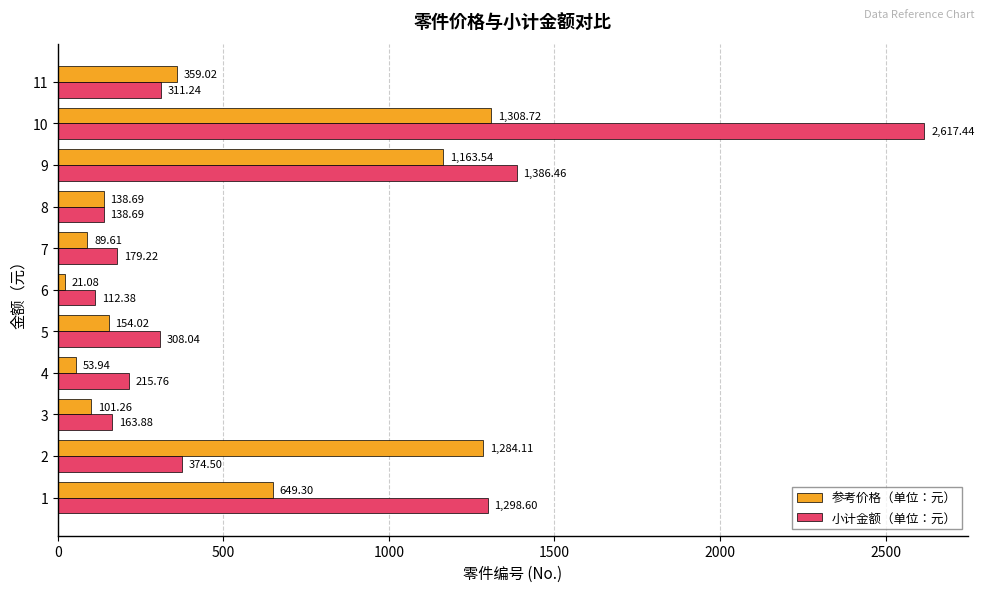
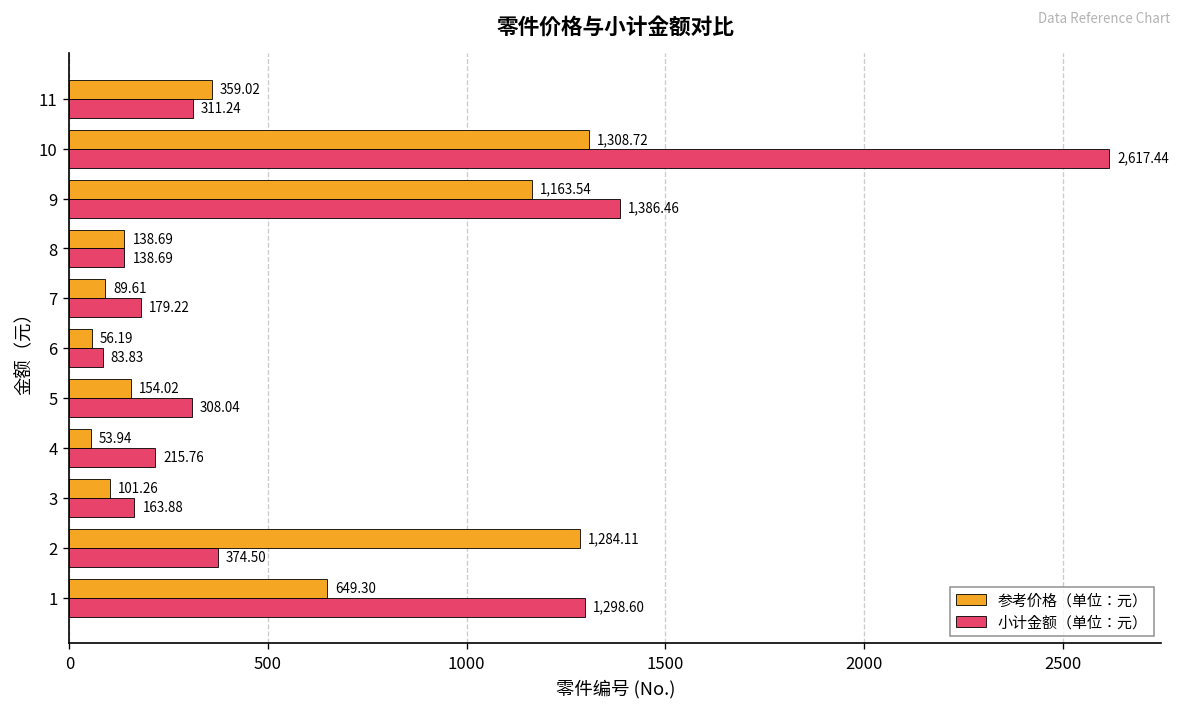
参考价格（单位：元）, 6: 21.08 -> 56.19
小计金额（单位：元）, 6: 112.38 -> 83.83
